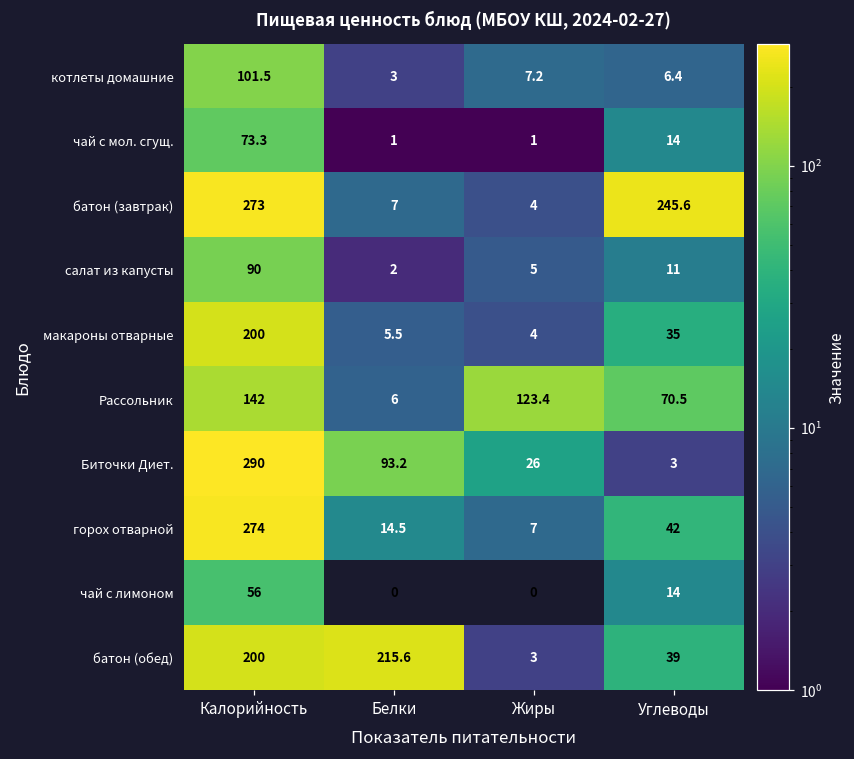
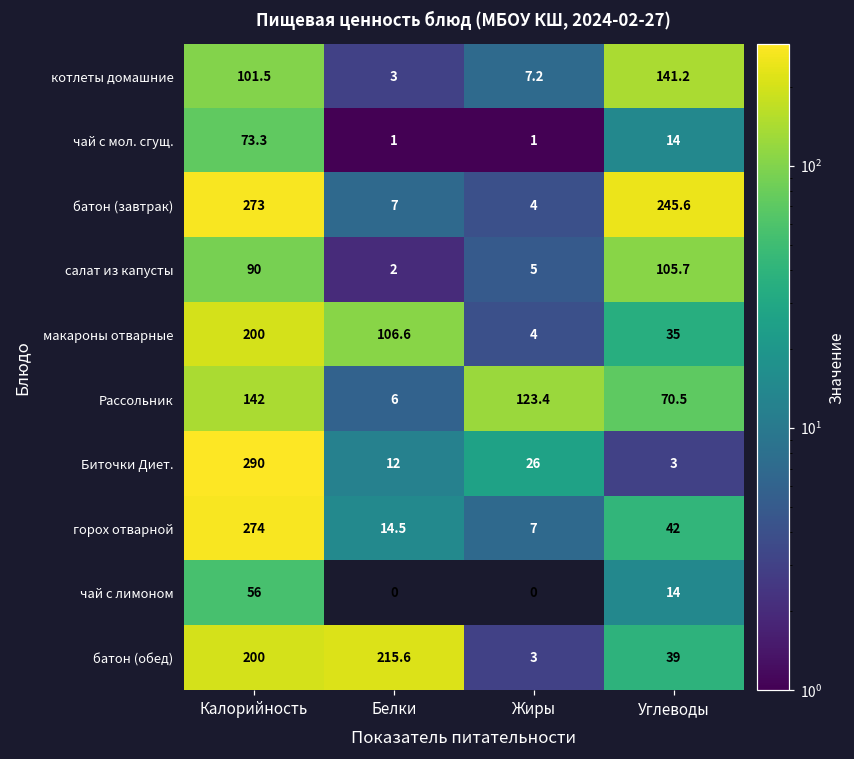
котлеты домашние, Углеводы: 6.4 -> 141.2
салат из капусты, Углеводы: 11 -> 105.7
макароны отварные, Белки: 5.5 -> 106.6
Биточки Диет., Белки: 93.2 -> 12
